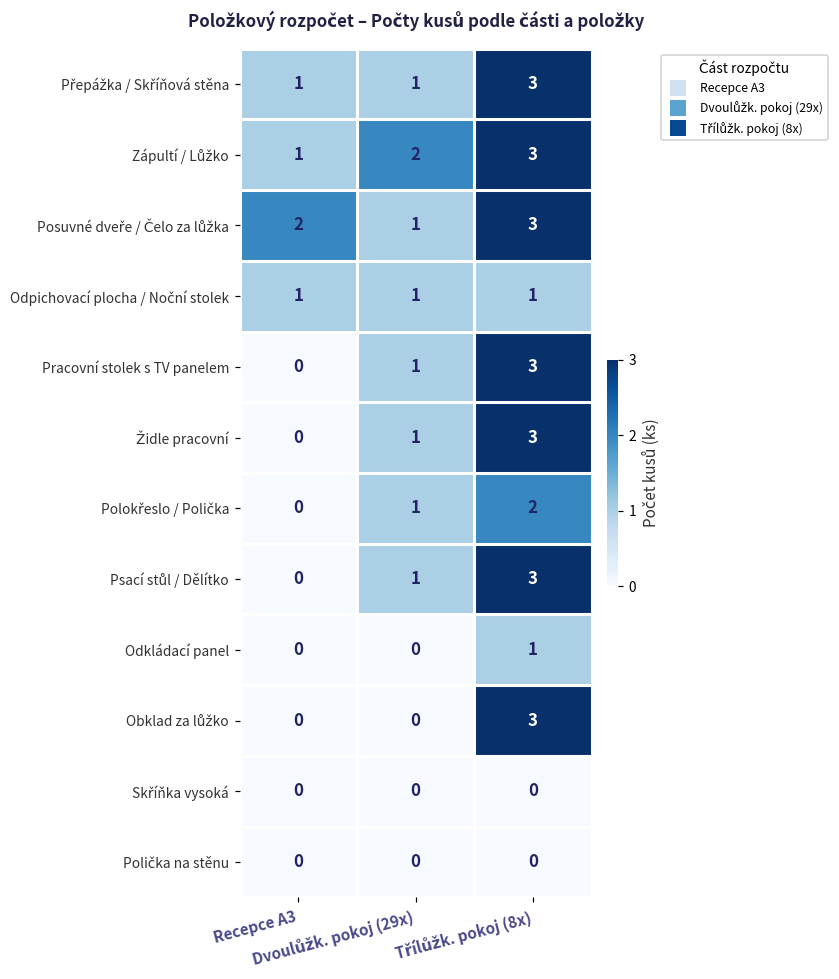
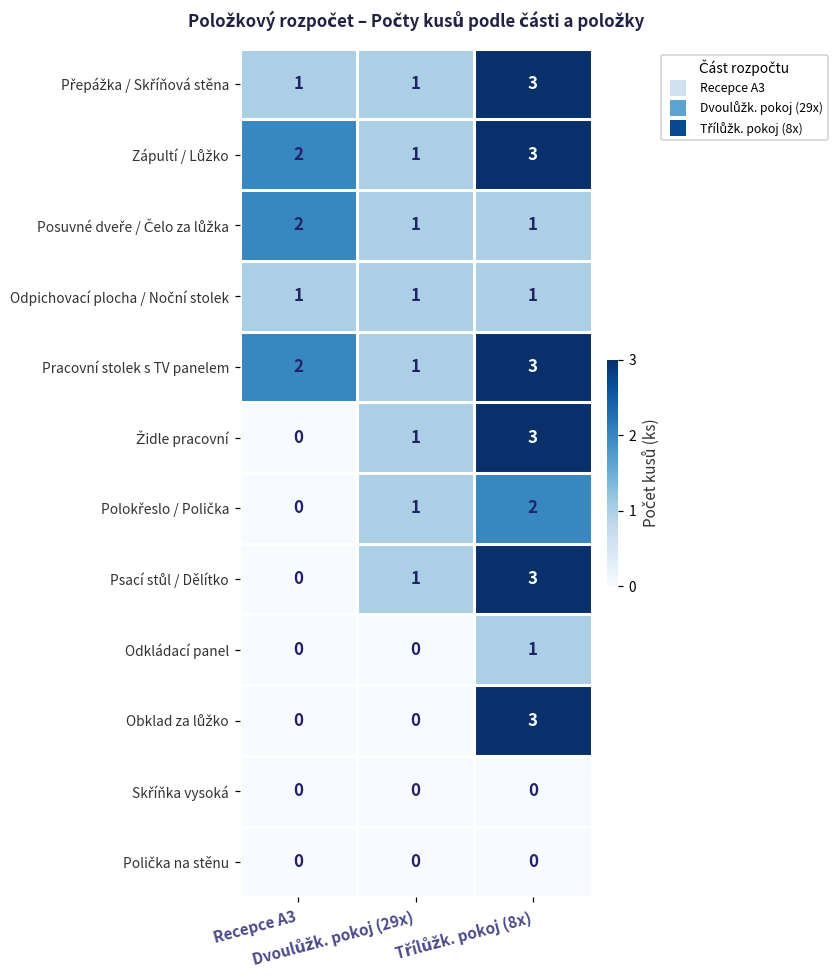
Zápultí / Lůžko, Recepce A3: 1 -> 2
Zápultí / Lůžko, Dvoulůžk. pokoj (29x): 2 -> 1
Posuvné dveře / Čelo za lůžka, Třílůžk. pokoj (8x): 3 -> 1
Pracovní stolek s TV panelem, Recepce A3: 0 -> 2
